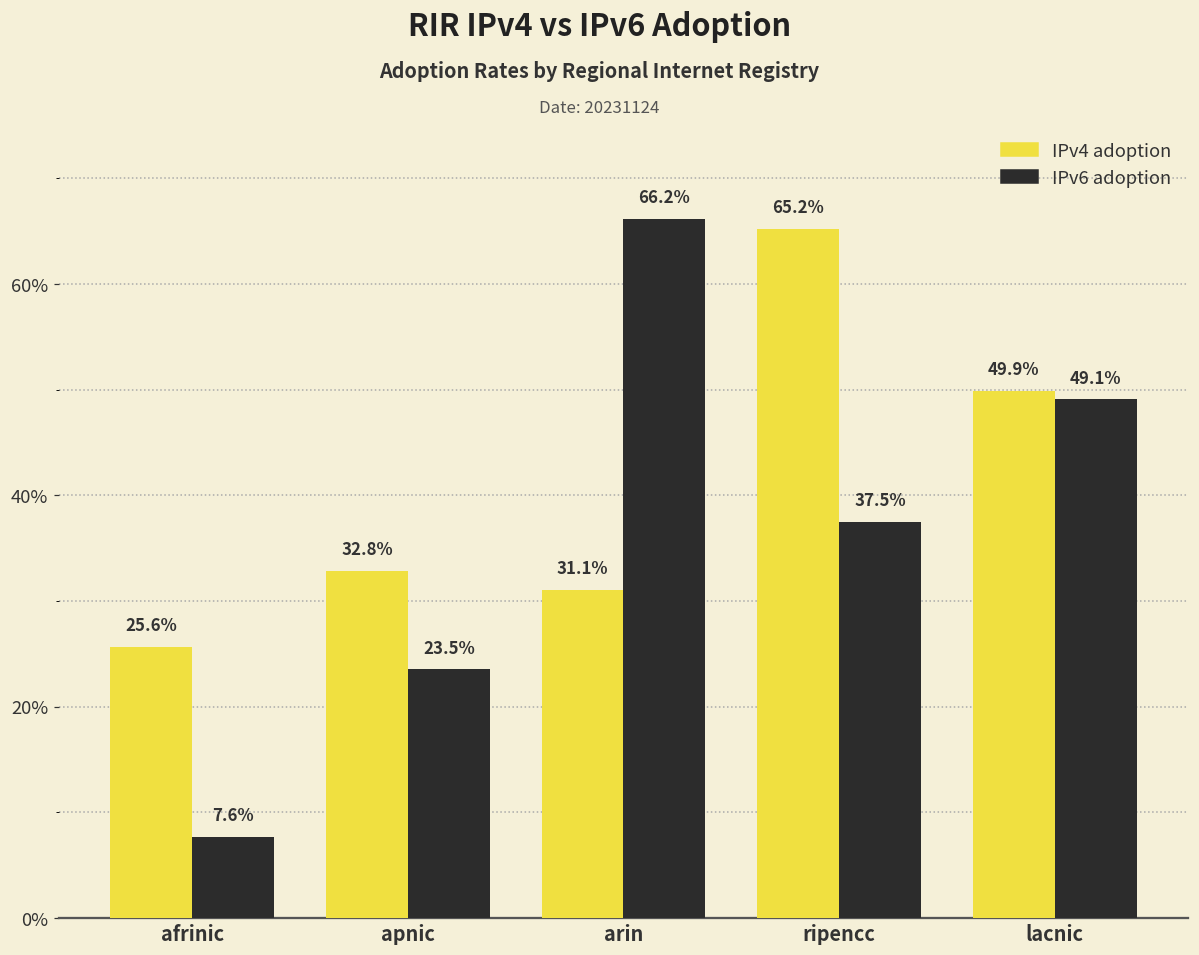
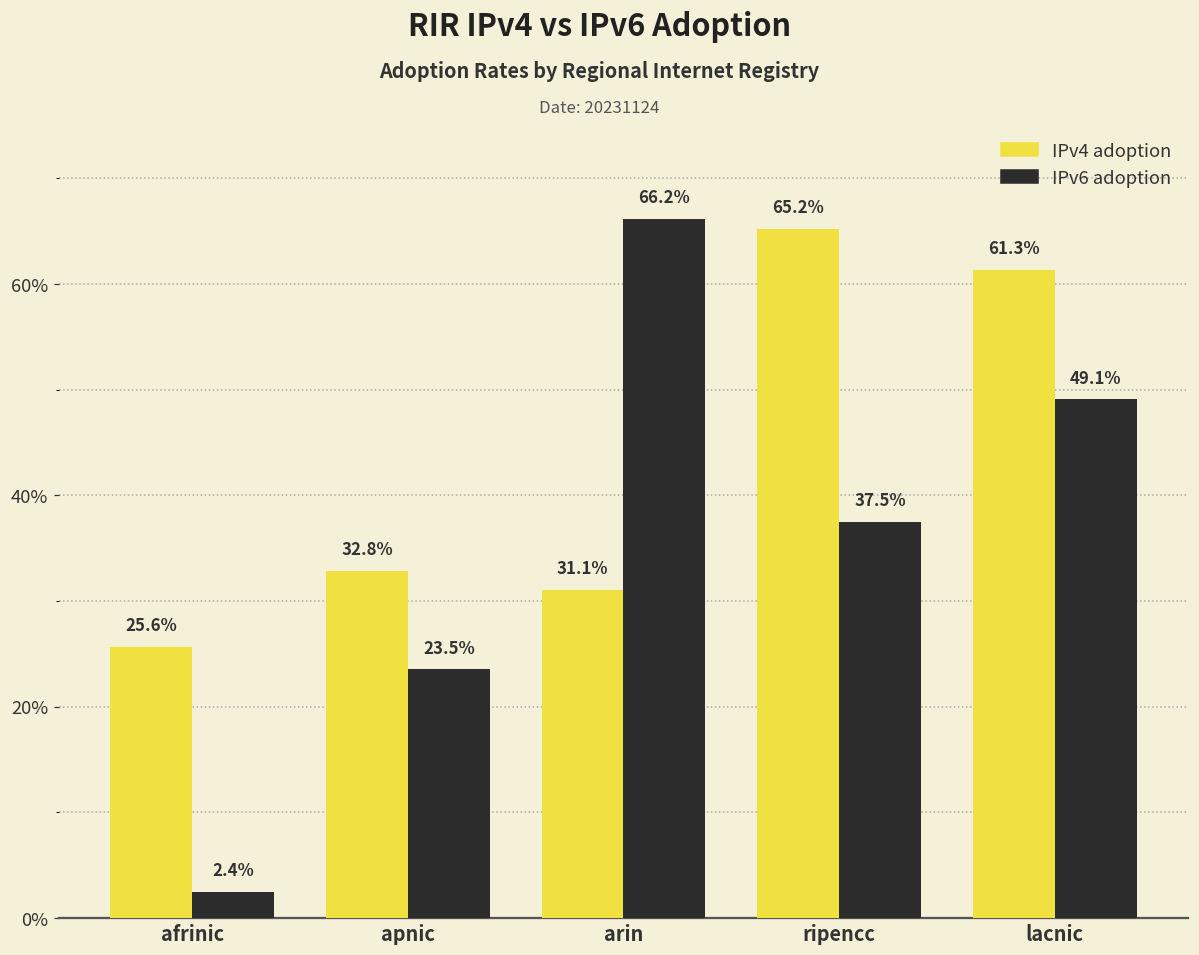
IPv6 adoption, afrinic: 7.6% -> 2.4%
IPv4 adoption, lacnic: 49.9% -> 61.3%
